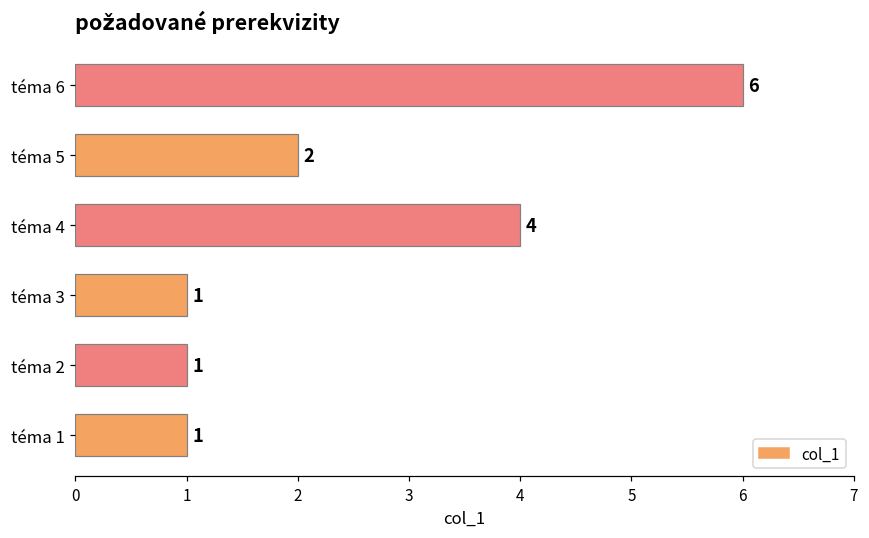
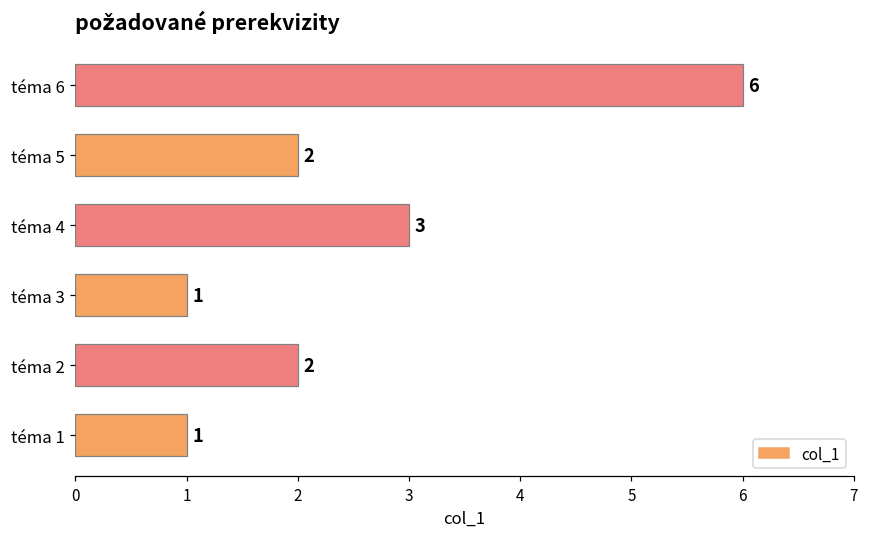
téma 4: 4 -> 3
téma 2: 1 -> 2
